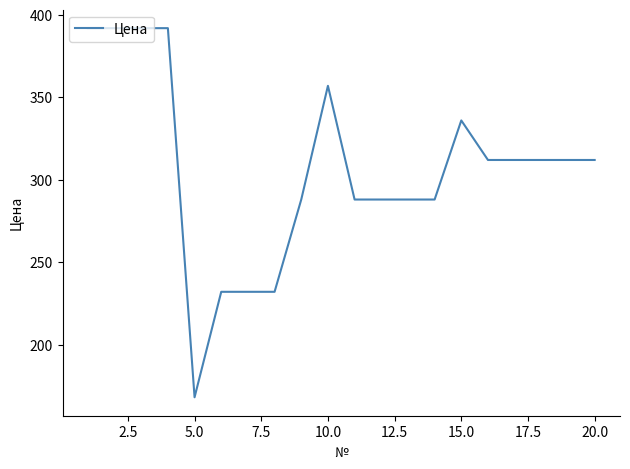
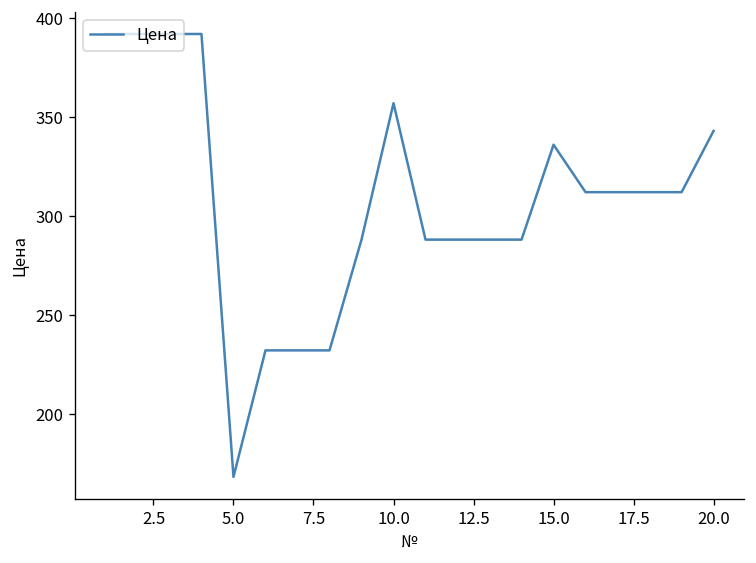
20.0: 312 -> 343
